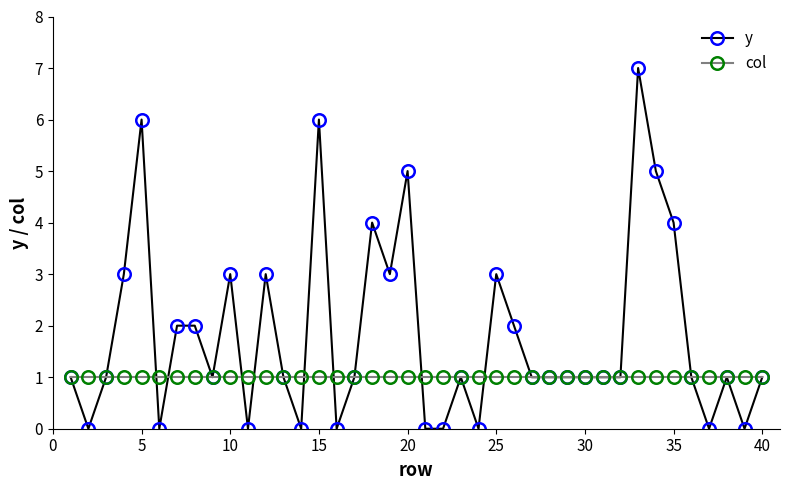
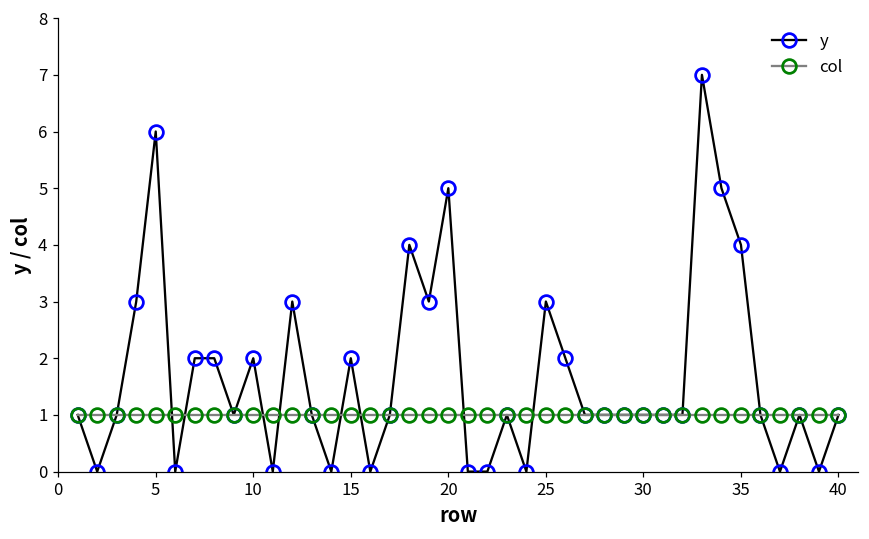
y, 10: 3 -> 2
y, 15: 6 -> 2
